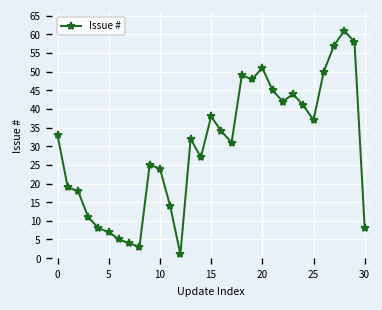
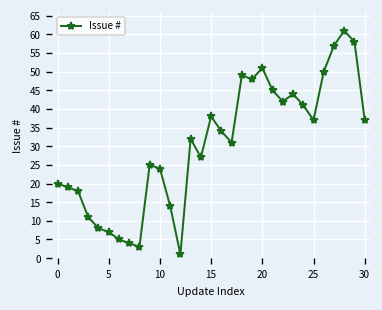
0: 33 -> 20
30: 8 -> 37
